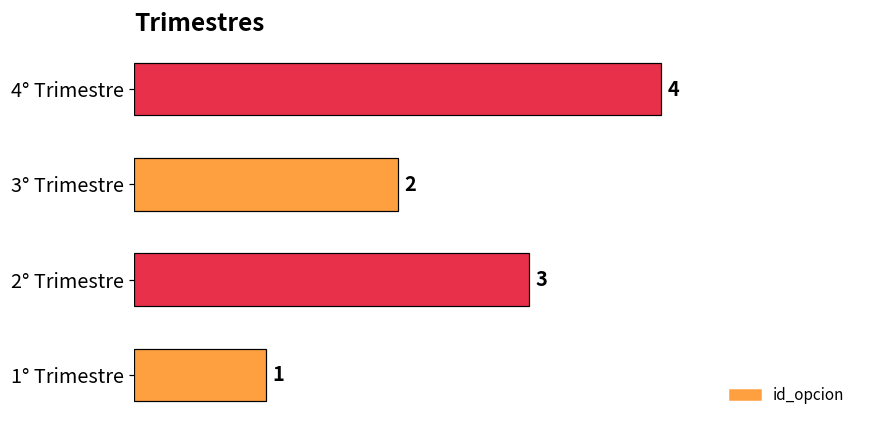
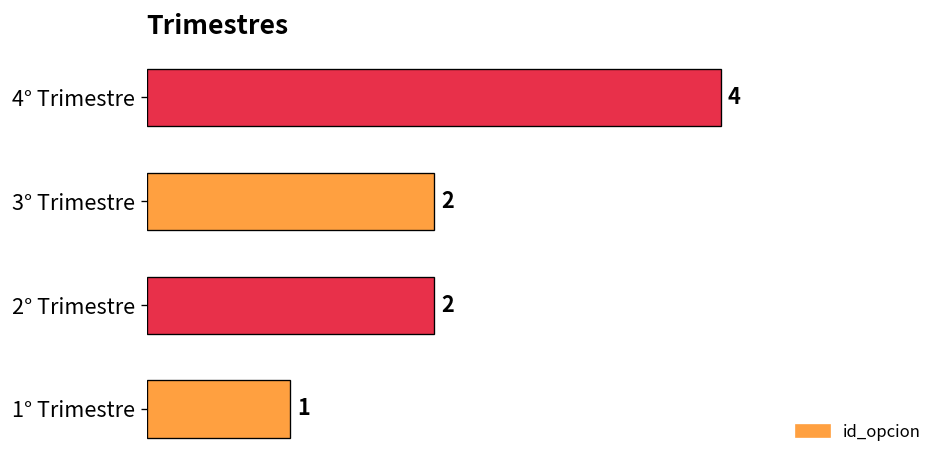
2° Trimestre: 3 -> 2
